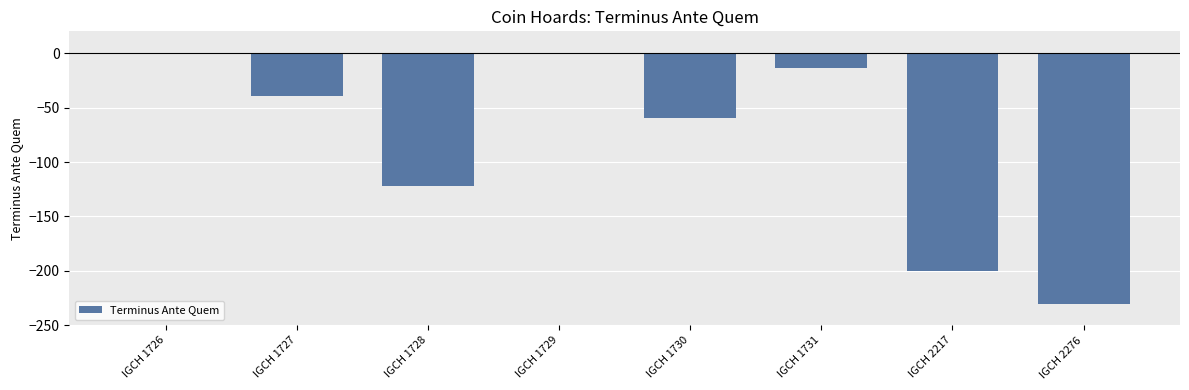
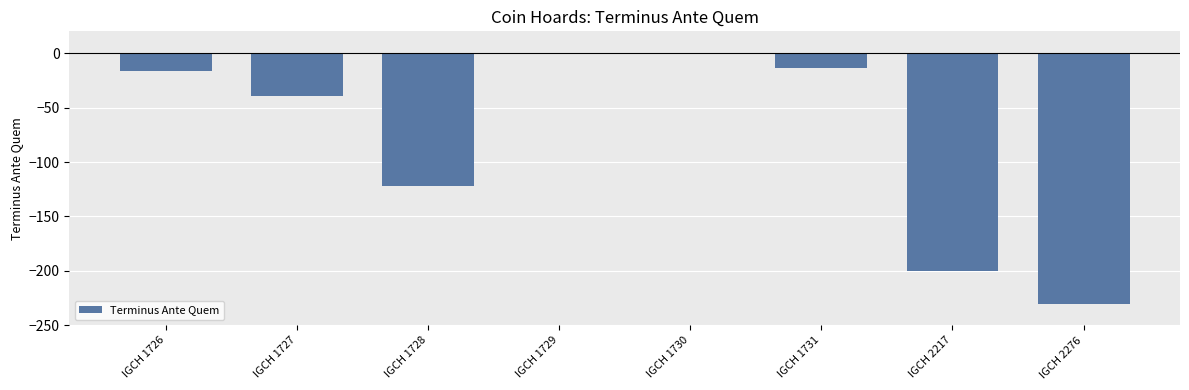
IGCH 1726: -1 -> -16
IGCH 1730: -60 -> -1
